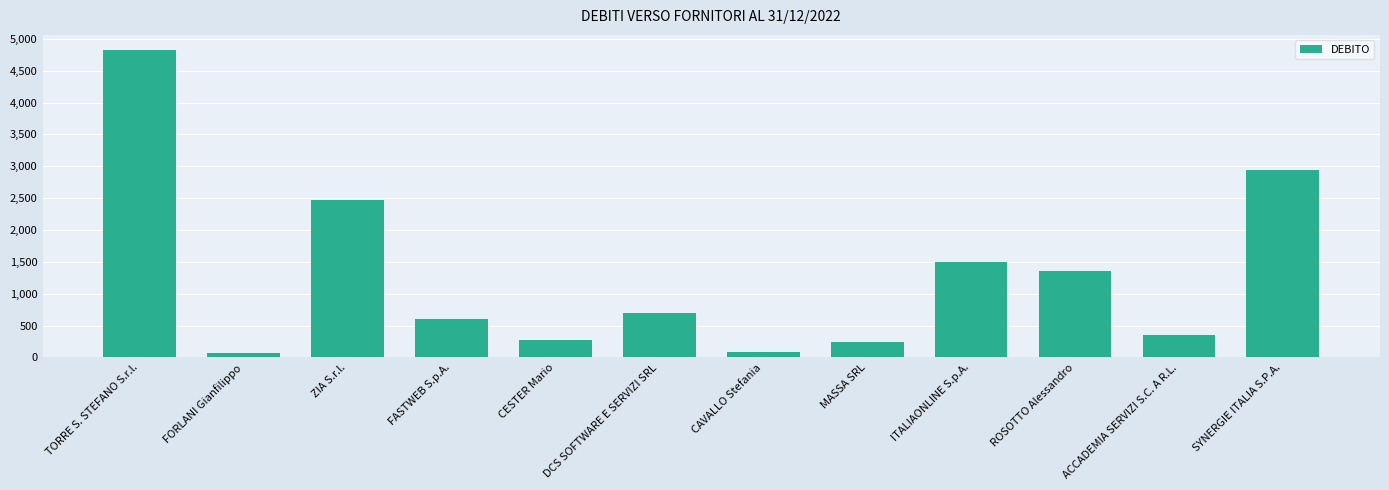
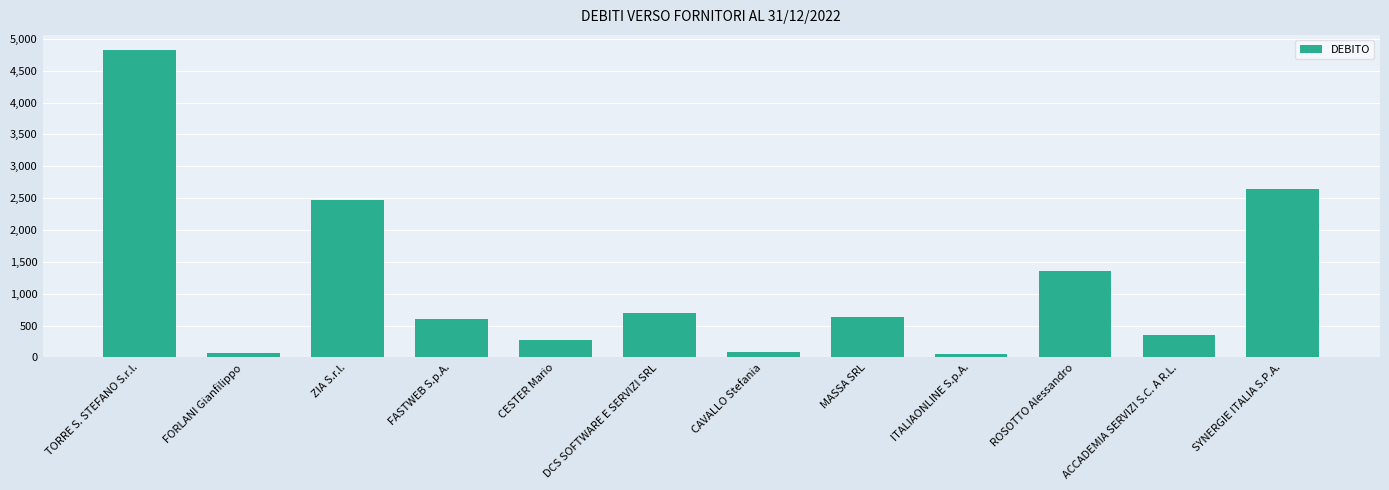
MASSA SRL: 300 -> 600
ITALIAONLINE S.p.A.: 1,500 -> 0
SYNERGIE ITALIA S.P.A.: 2,900 -> 2,600
